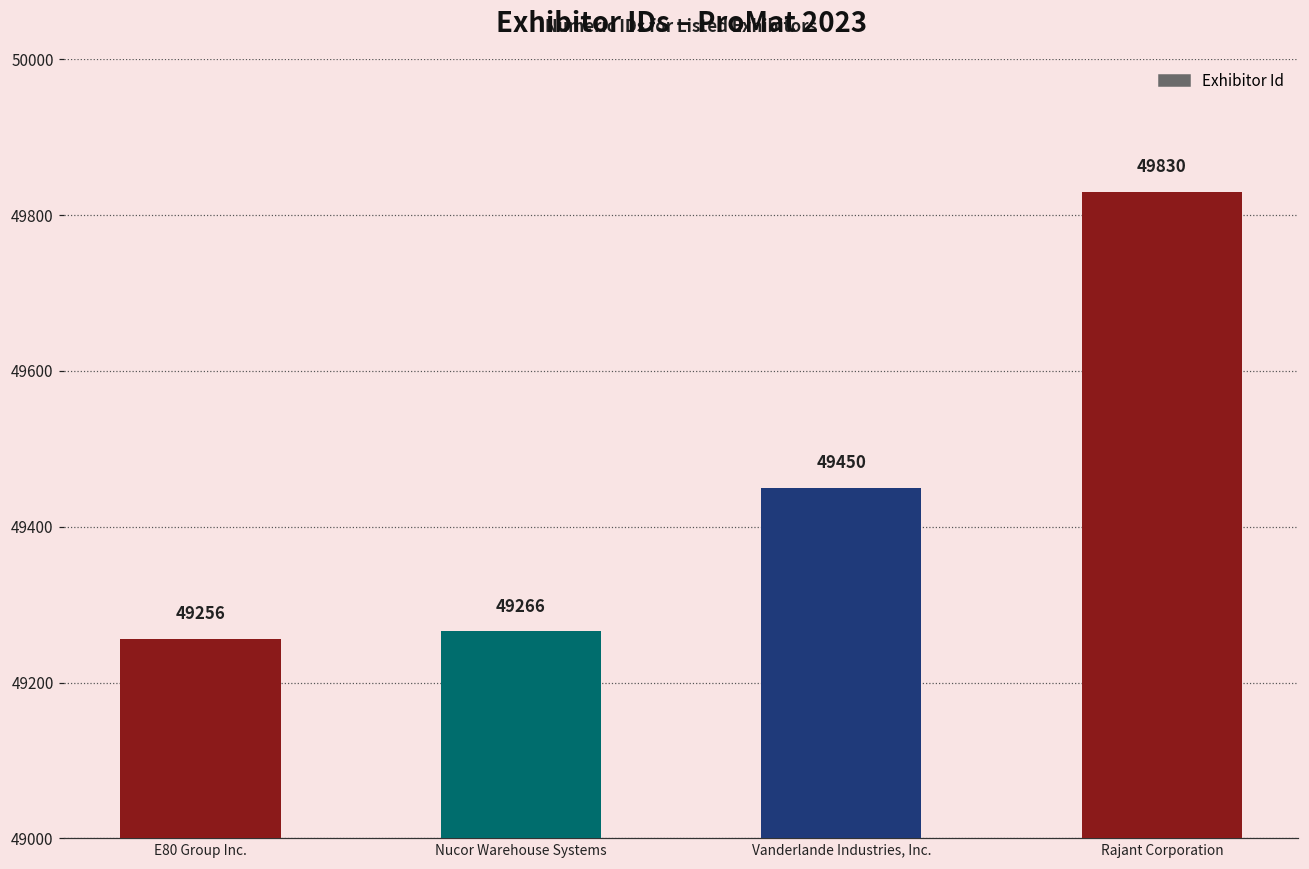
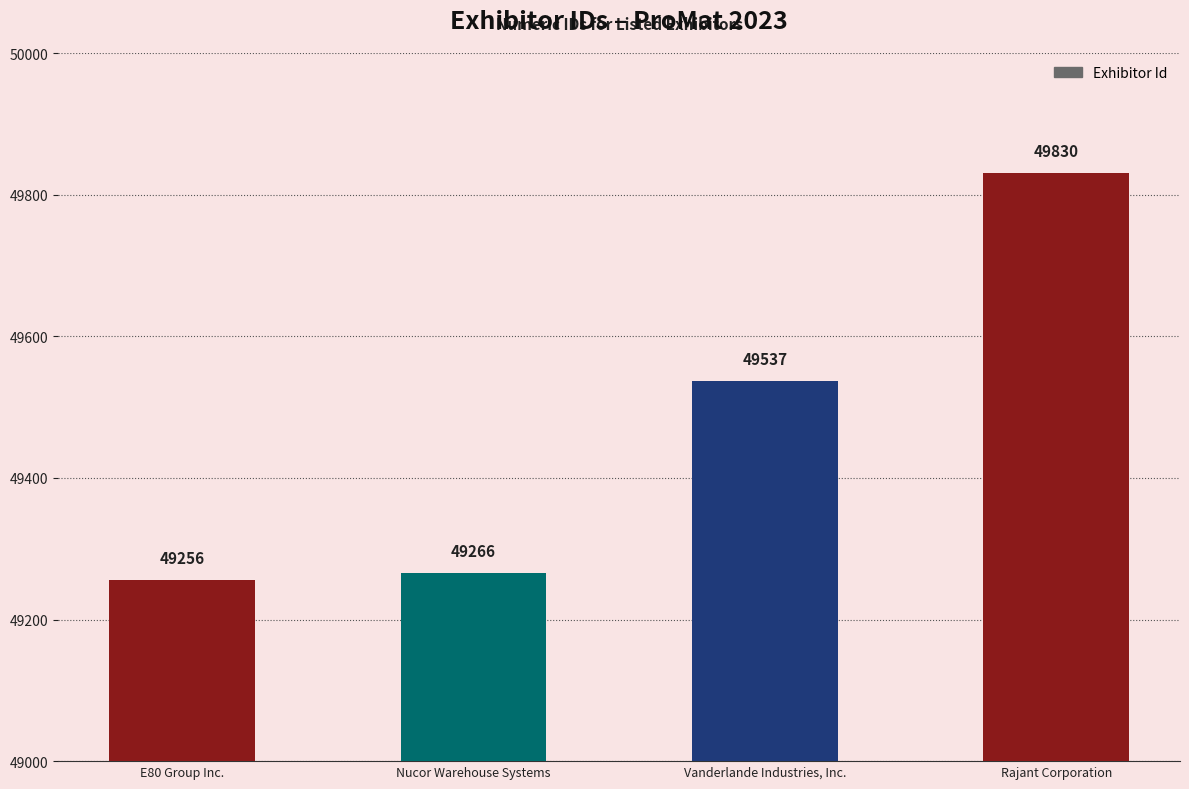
Vanderlande Industries, Inc.: 49450 -> 49537
